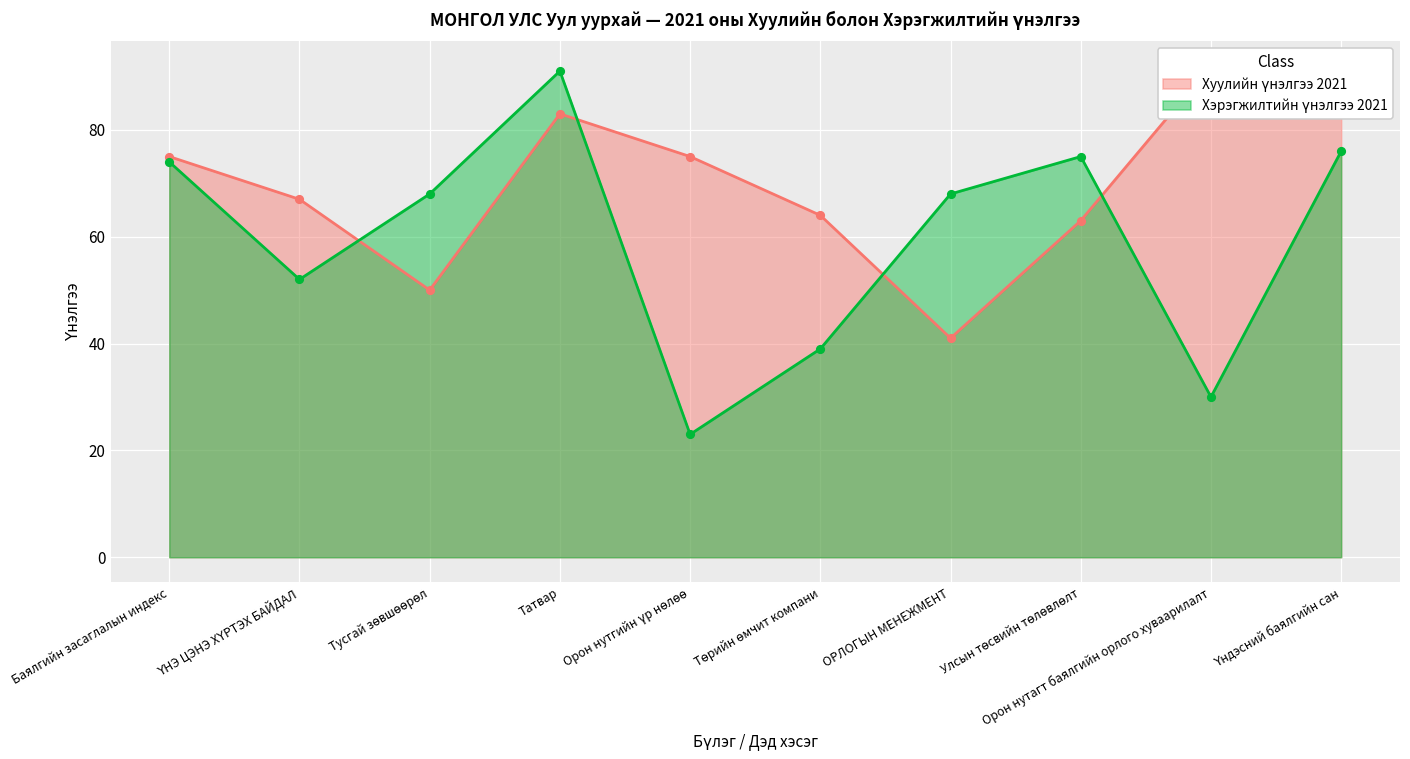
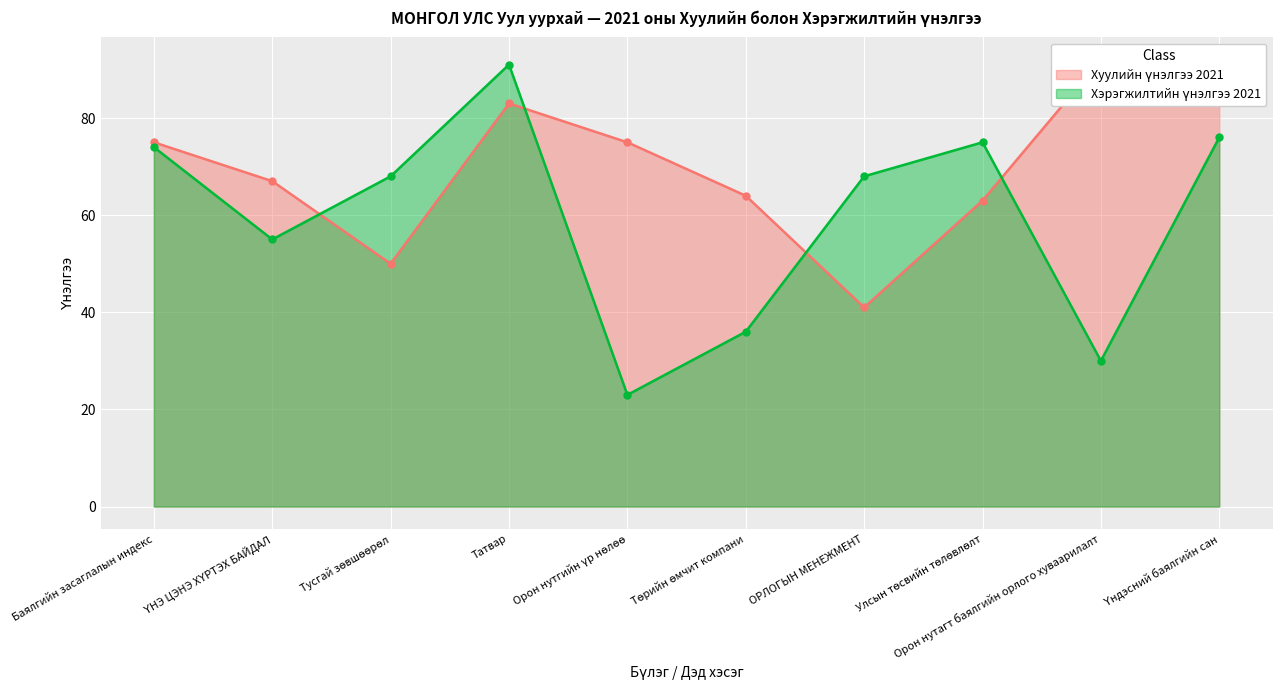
Хэрэгжилтийн үнэлгээ 2021, ҮНЭ ЦЭНЭ ХҮРТЭХ БАЙДАЛ: 52 -> 55
Хэрэгжилтийн үнэлгээ 2021, Төрийн өмчит компани: 39 -> 36
